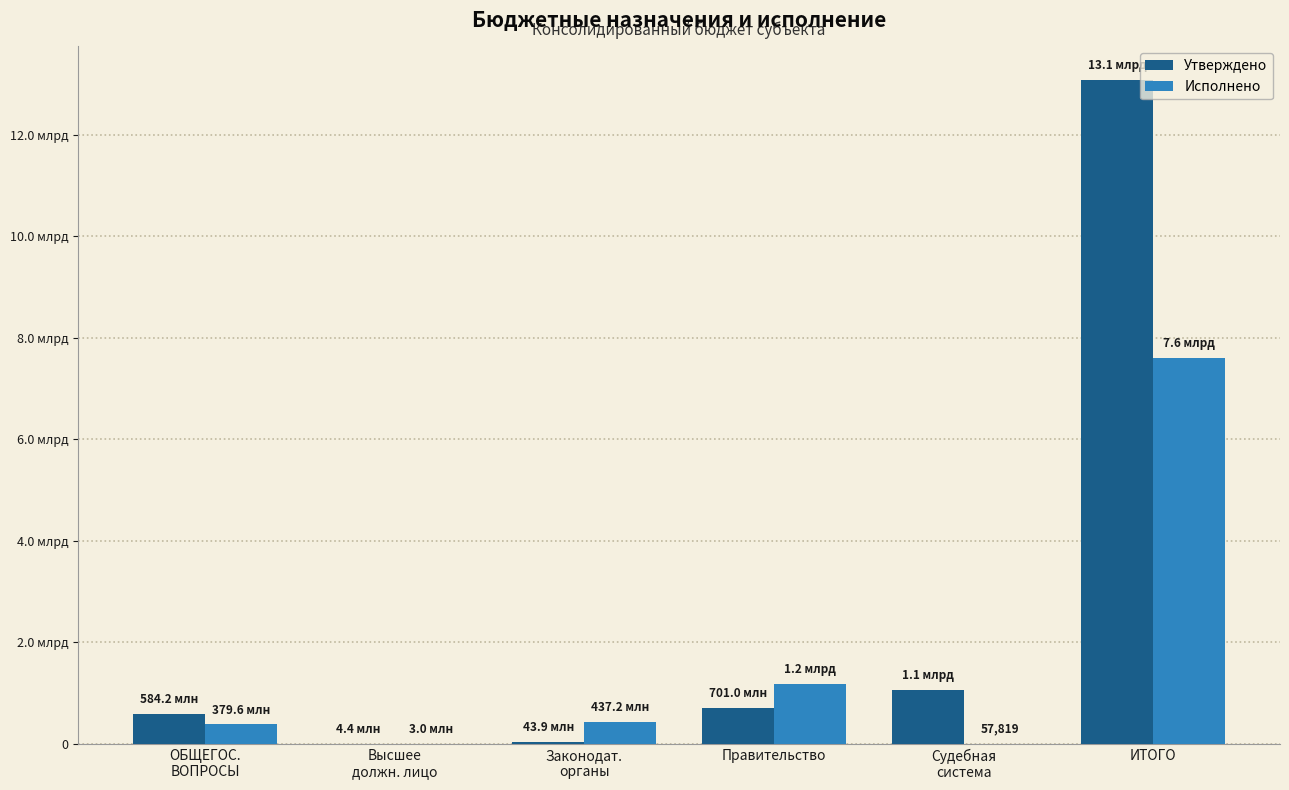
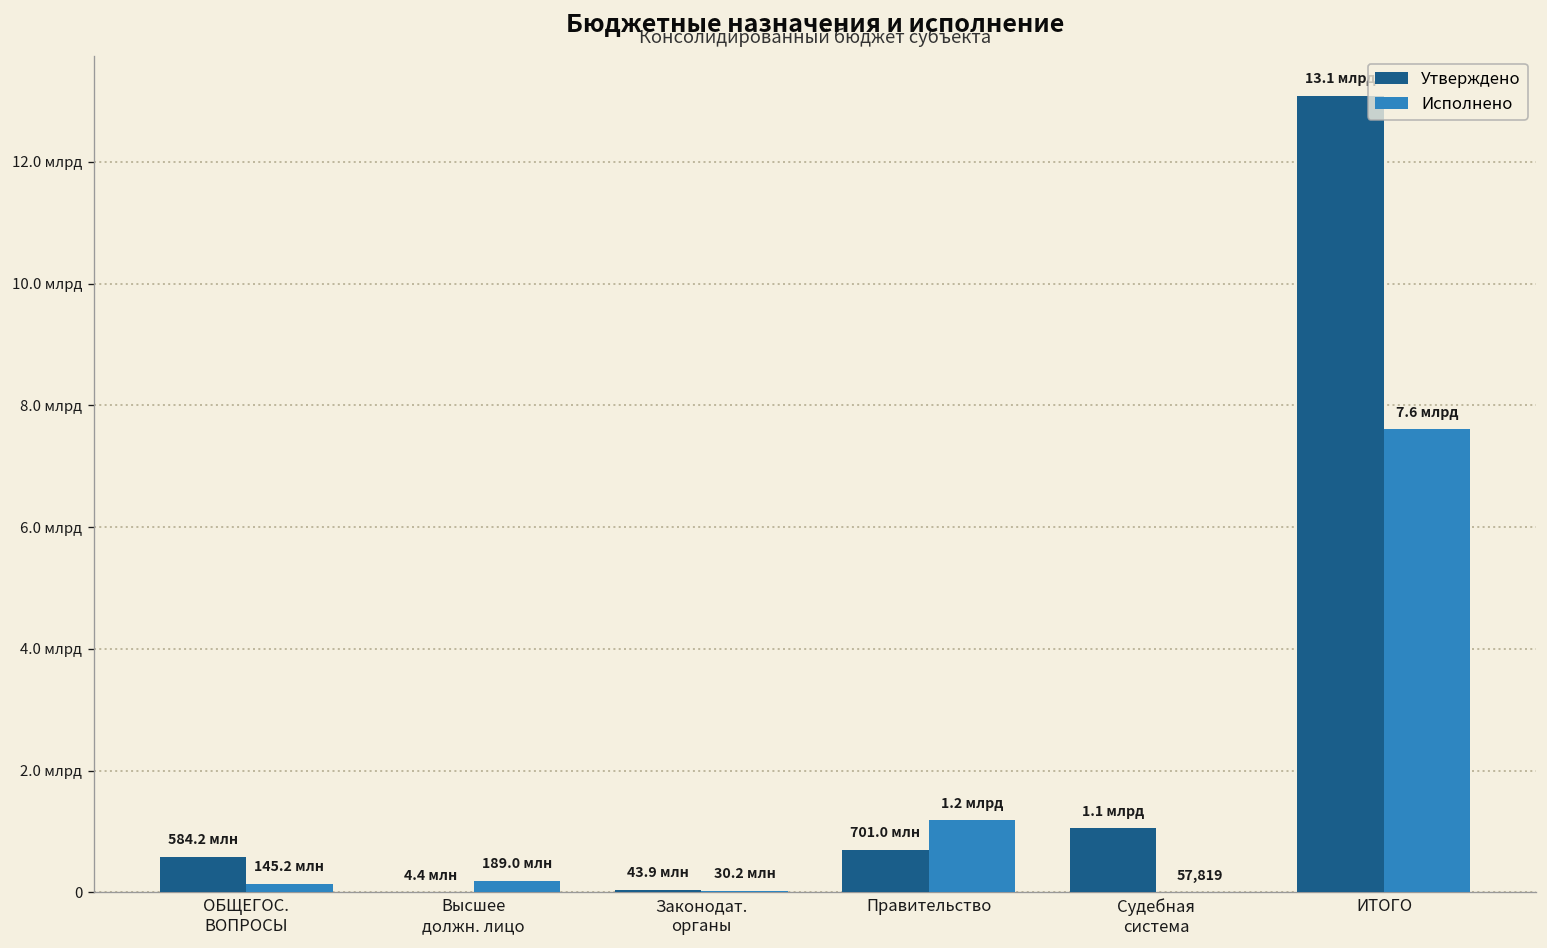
Исполнено, ОБЩЕГОС. ВОПРОСЫ: 379.6 -> 145.2
Исполнено, Высшее должн. лицо: 3.0 -> 189.0
Исполнено, Законодат. органы: 437.2 -> 30.2
